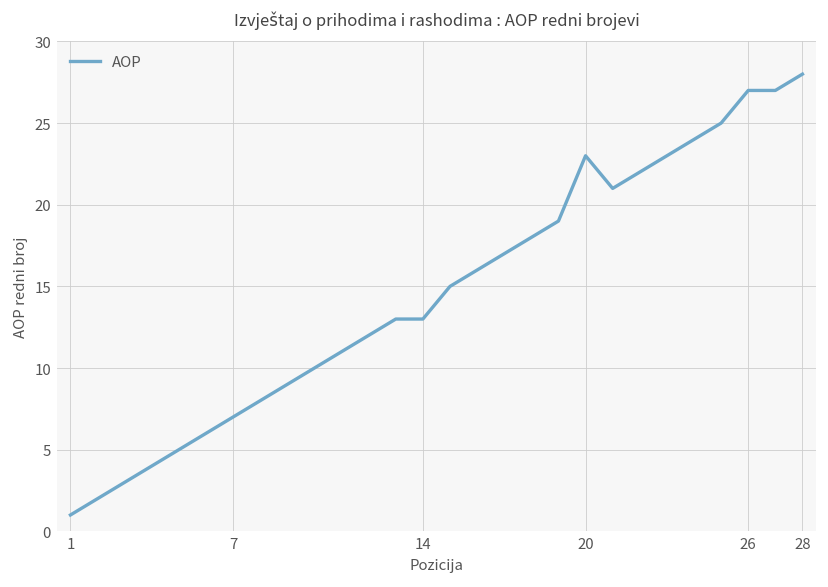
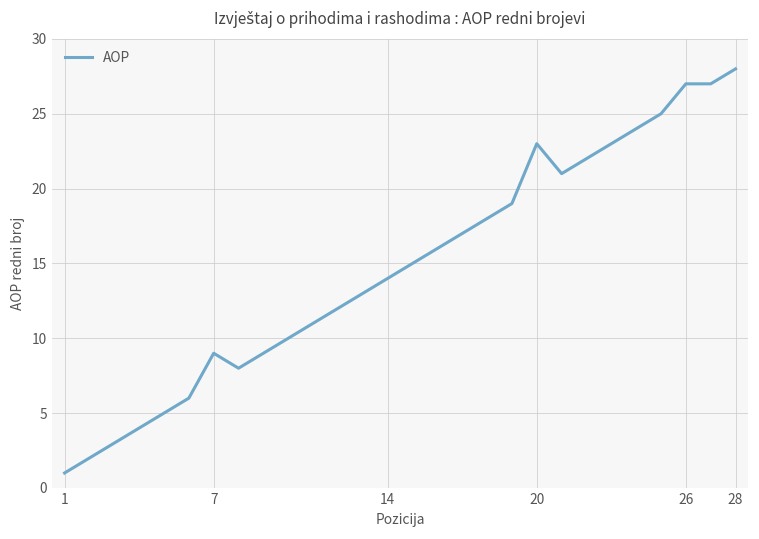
7: 7 -> 9
14: 13 -> 14
